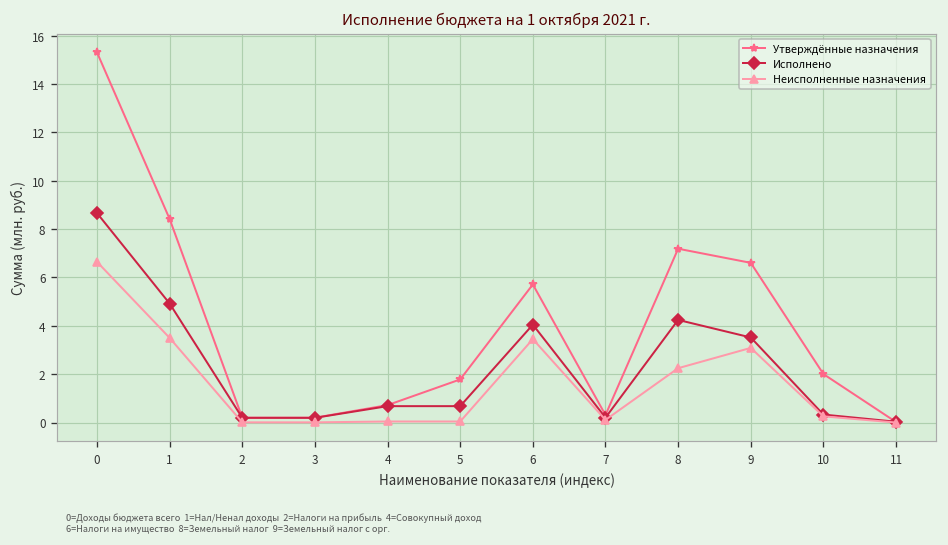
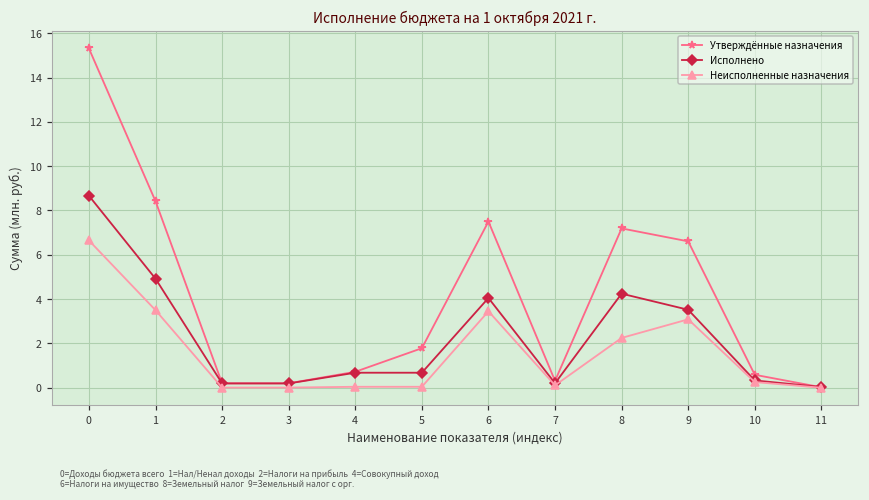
Утверждённые назначения, 6: 5.7 -> 7.5
Утверждённые назначения, 10: 2.0 -> 0.6
